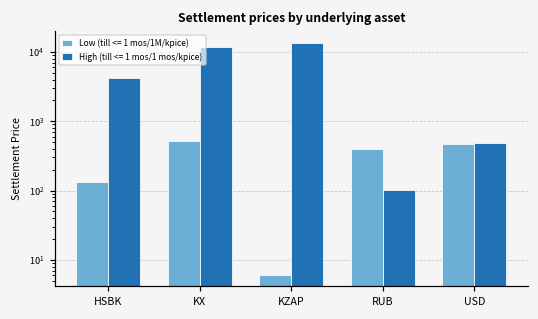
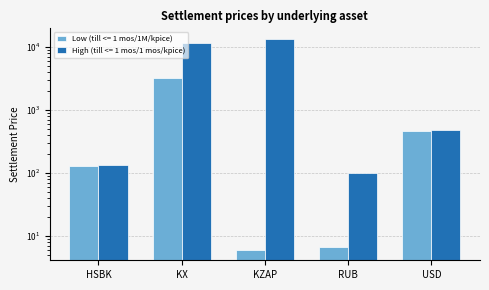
High (till <= 1 mos/1 mos/kpice), HSBK: 4000 -> 140
Low (till <= 1 mos/1M/kpice), KX: 500 -> 3000
Low (till <= 1 mos/1M/kpice), RUB: 400 -> 7
